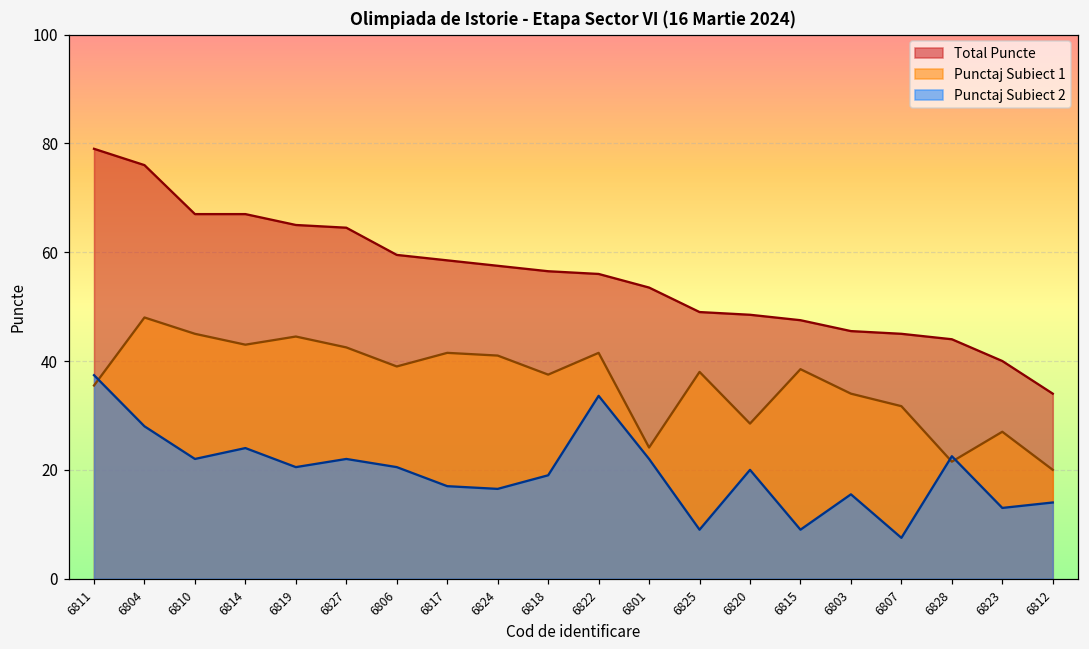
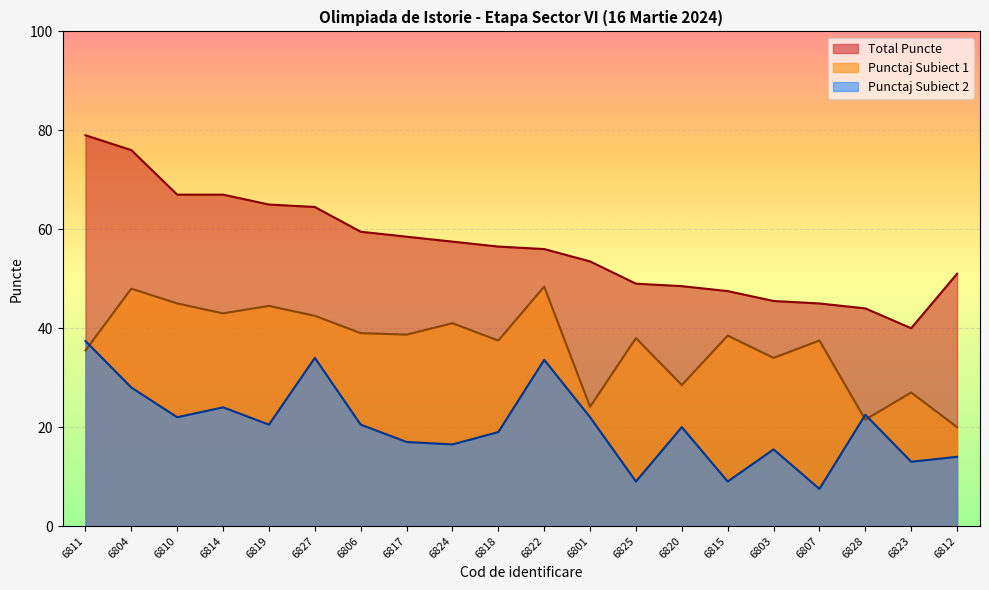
Punctaj Subiect 2, 6827: 22 -> 34
Punctaj Subiect 1, 6817: 42 -> 39
Punctaj Subiect 1, 6822: 42 -> 48
Punctaj Subiect 1, 6807: 32 -> 38
Total Puncte, 6812: 34 -> 51
